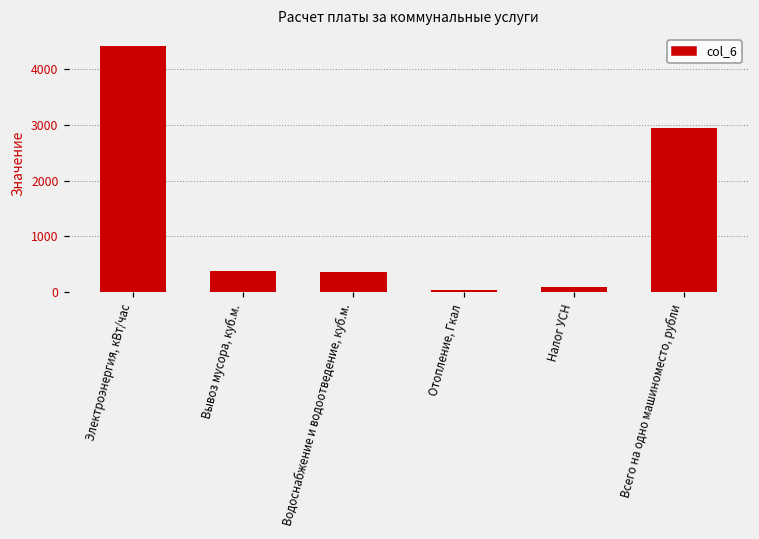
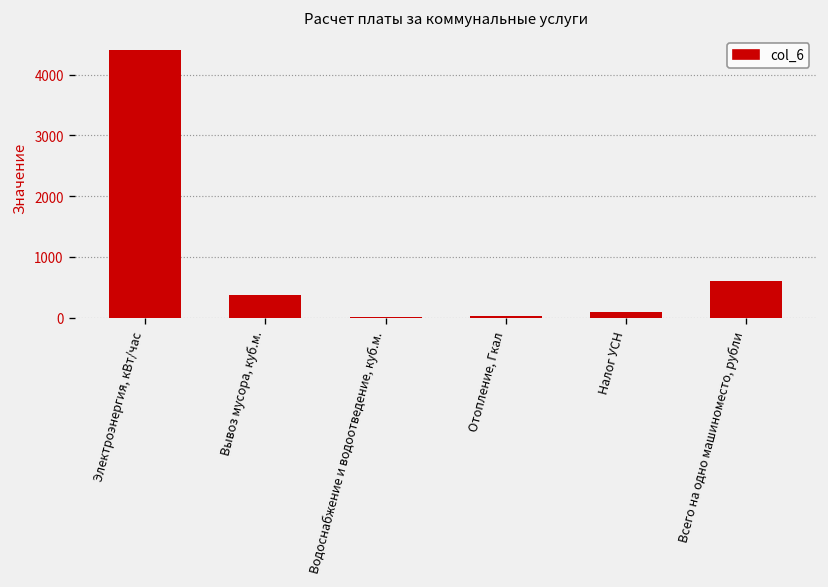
Водоснабжение и водоотведение, куб.м.: 400 -> 0
Всего на одно машиноместо, рубли: 2900 -> 600
